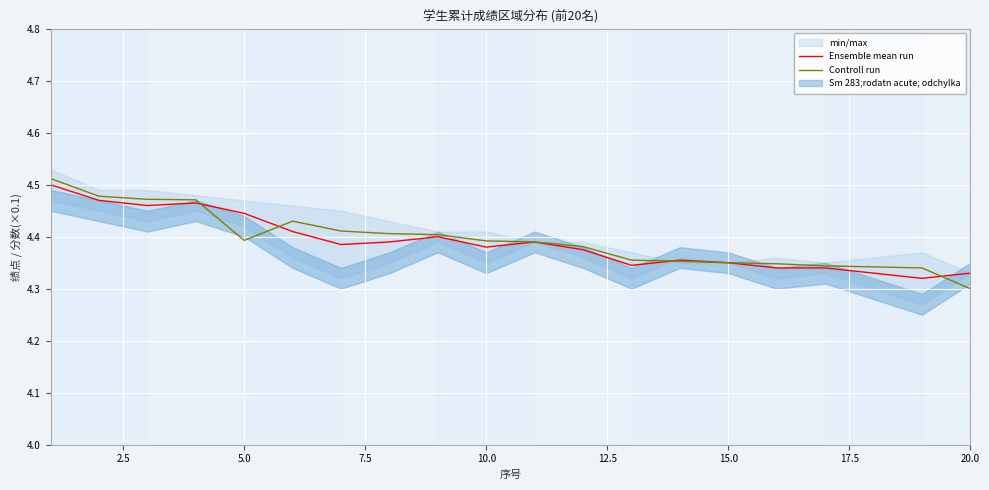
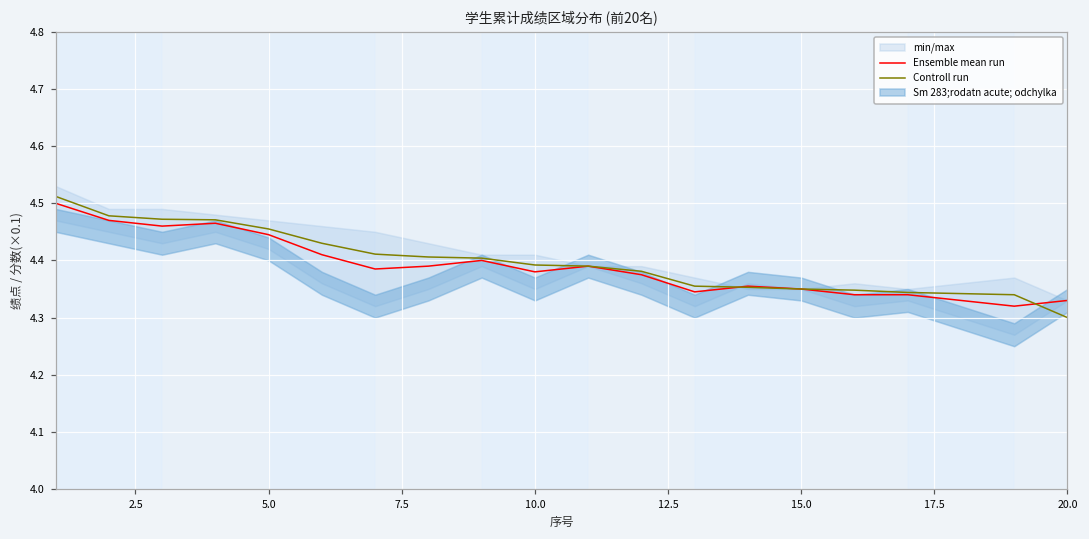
Controll run, 5.0: 4.39 -> 4.46
